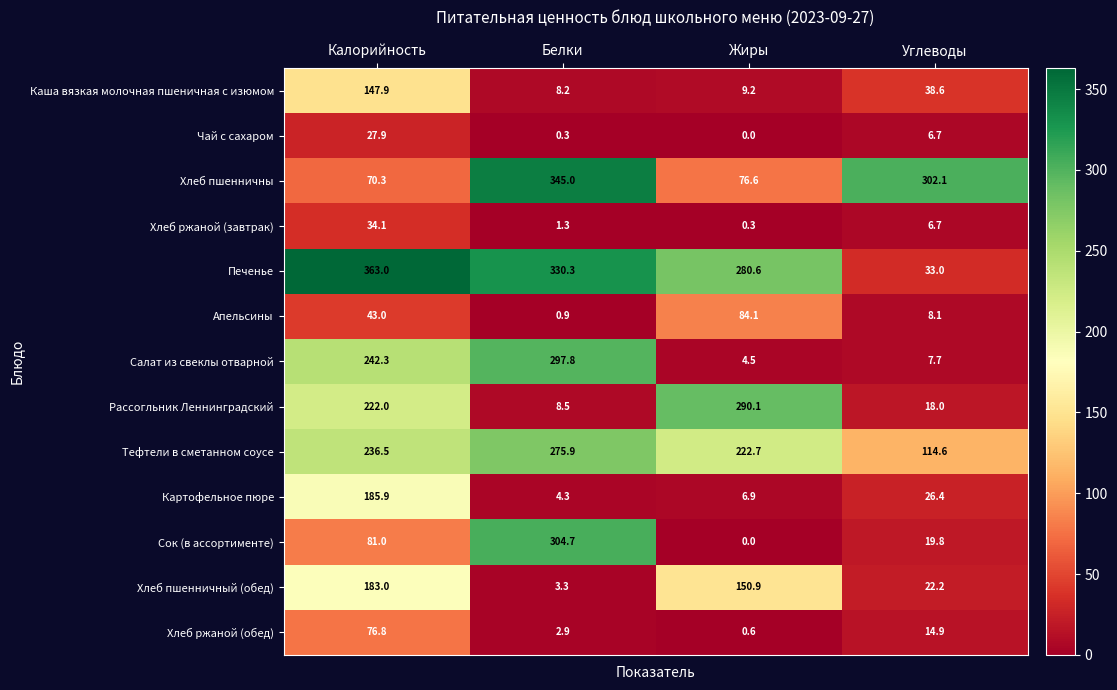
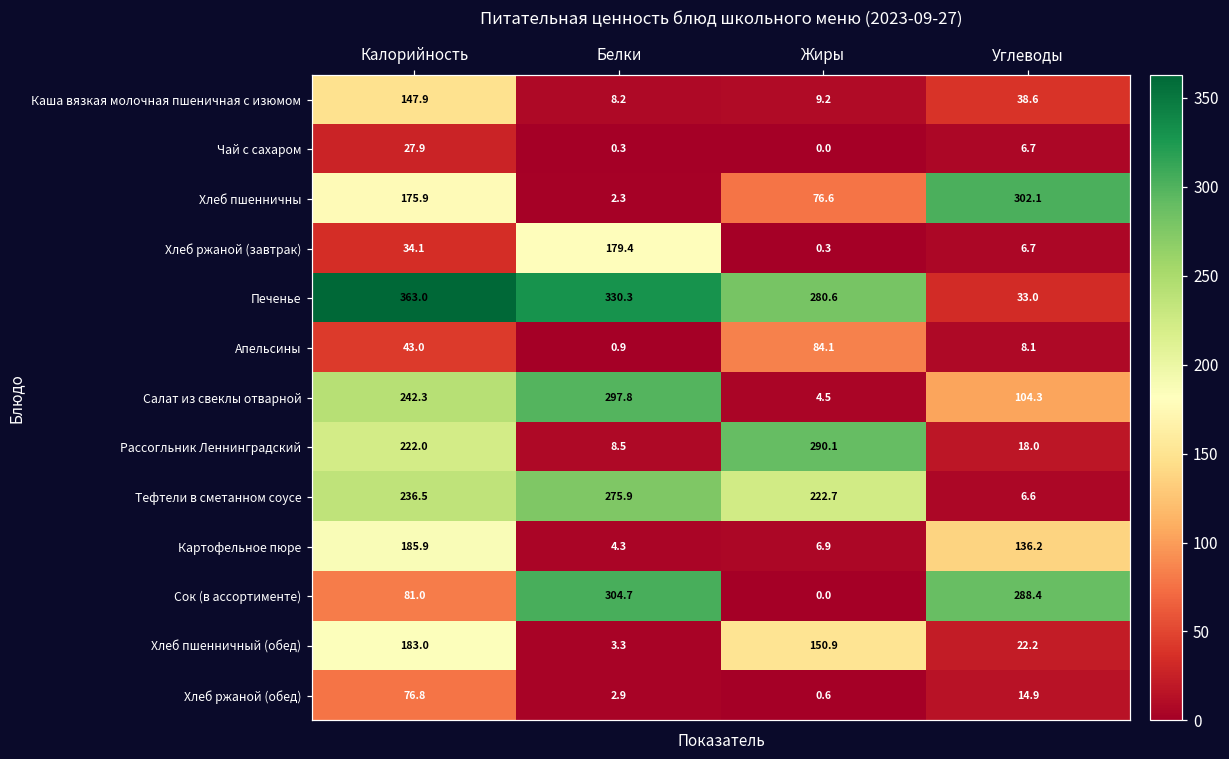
Хлеб пшенничны, Калорийность: 70.3 -> 175.9
Хлеб пшенничны, Белки: 345.0 -> 2.3
Хлеб ржаной (завтрак), Белки: 1.3 -> 179.4
Салат из свеклы отварной, Углеводы: 7.7 -> 104.3
Тефтели в сметанном соусе, Углеводы: 114.6 -> 6.6
Картофельное пюре, Углеводы: 26.4 -> 136.2
Сок (в ассортименте), Углеводы: 19.8 -> 288.4
